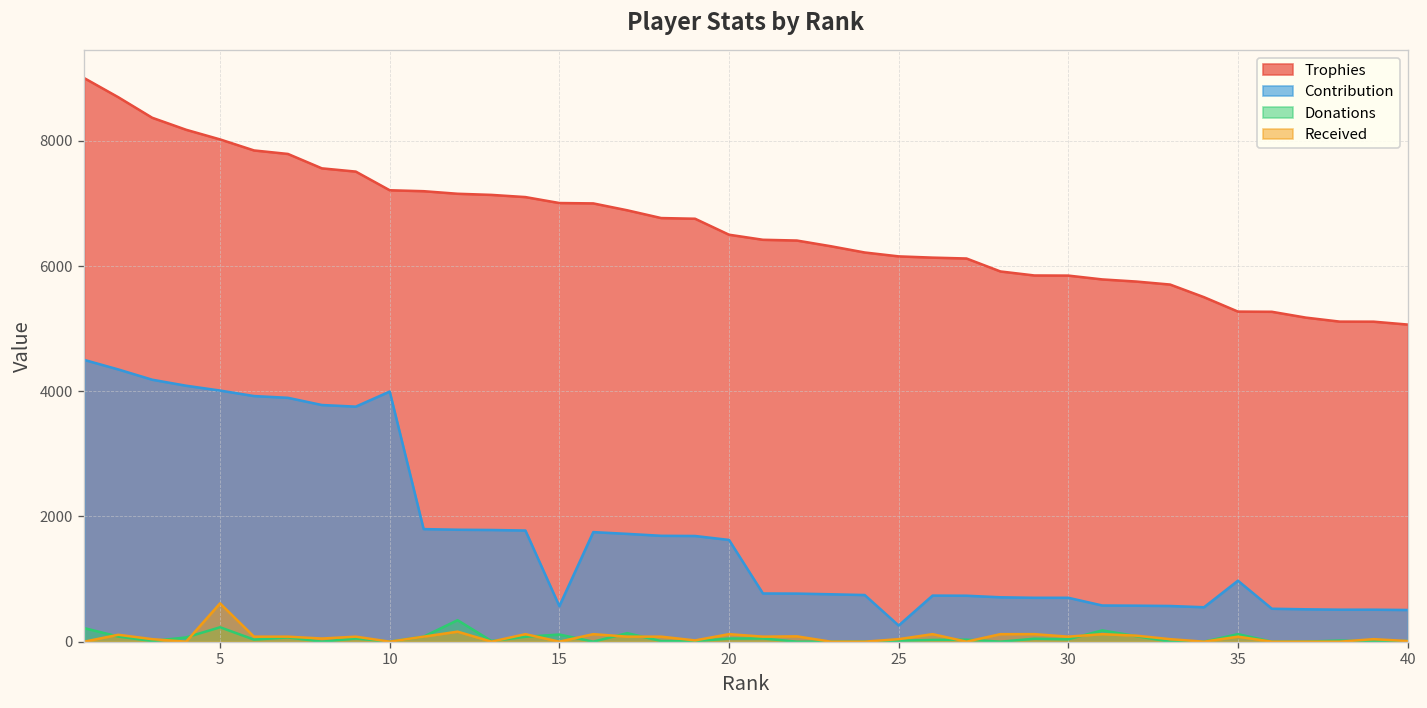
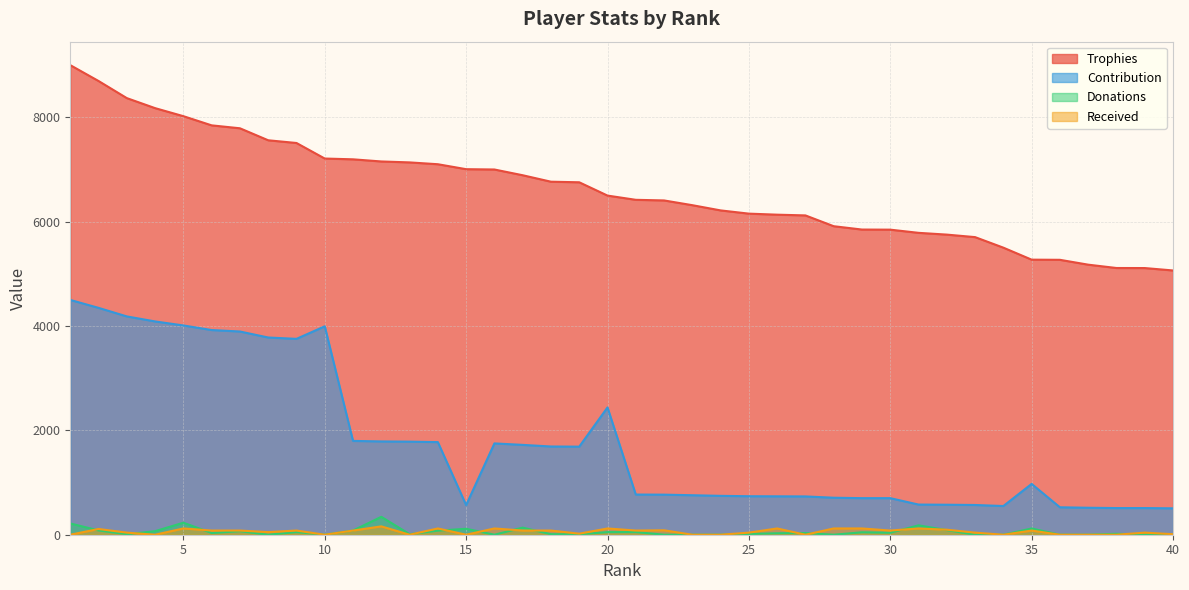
Received, 5: 600 -> 100
Contribution, 20: 1600 -> 2400
Contribution, 25: 300 -> 700
